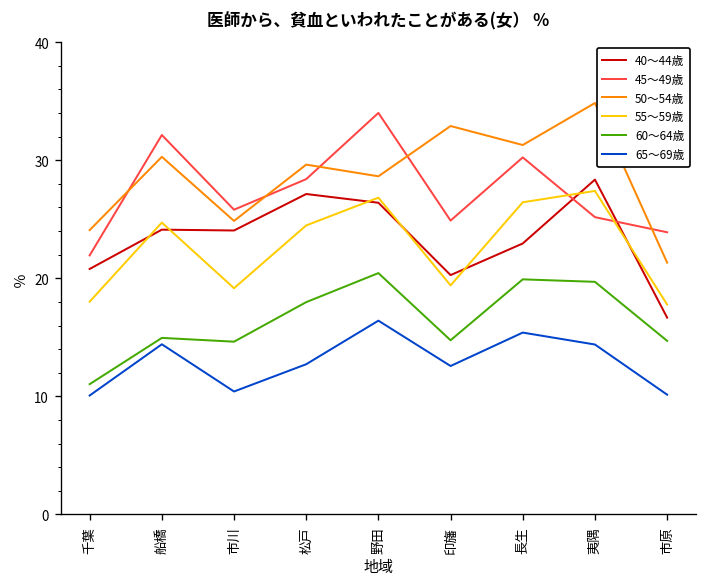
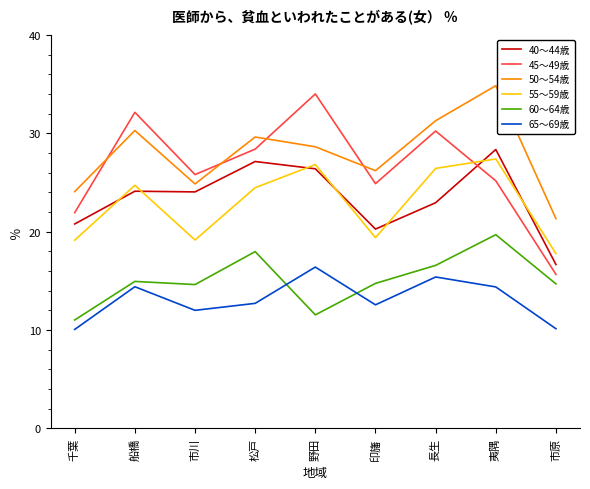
55～59歳, 千葉: 18 -> 19
65～69歳, 市川: 10 -> 12
60～64歳, 野田: 20 -> 12
50～54歳, 印旛: 33 -> 26
60～64歳, 長生: 20 -> 17
45～49歳, 市原: 24 -> 16
